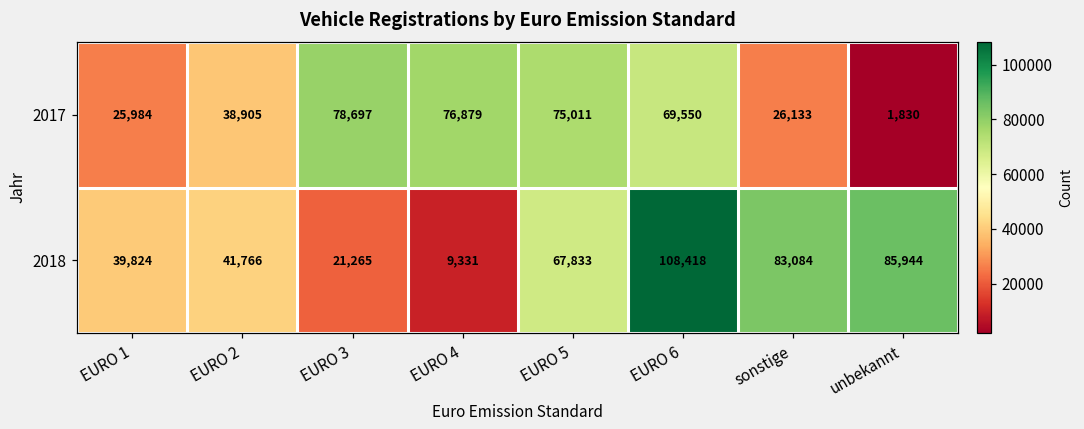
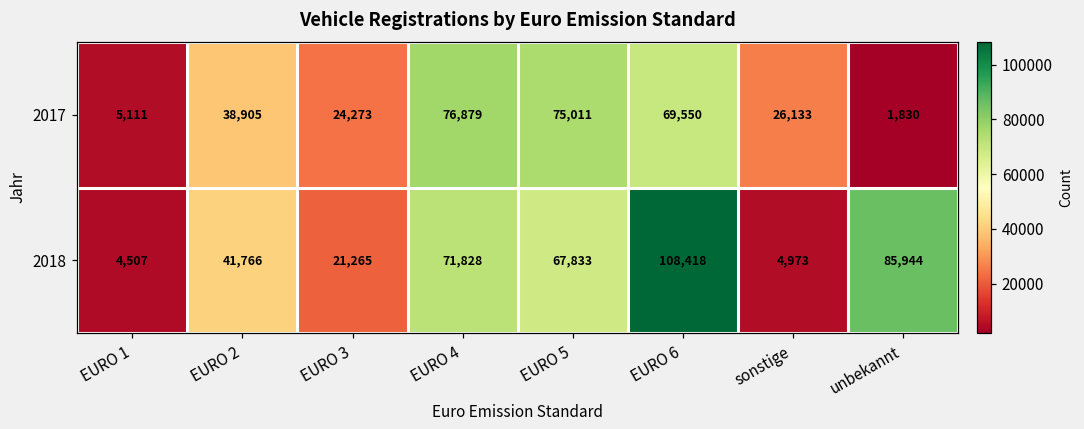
2017, EURO 1: 25,984 -> 5,111
2017, EURO 3: 78,697 -> 24,273
2018, EURO 1: 39,824 -> 4,507
2018, EURO 4: 9,331 -> 71,828
2018, sonstige: 83,084 -> 4,973
